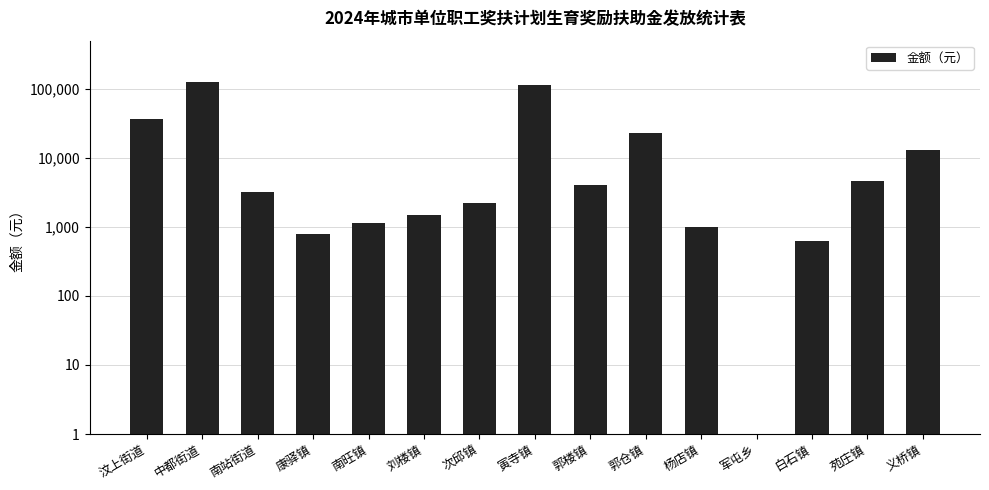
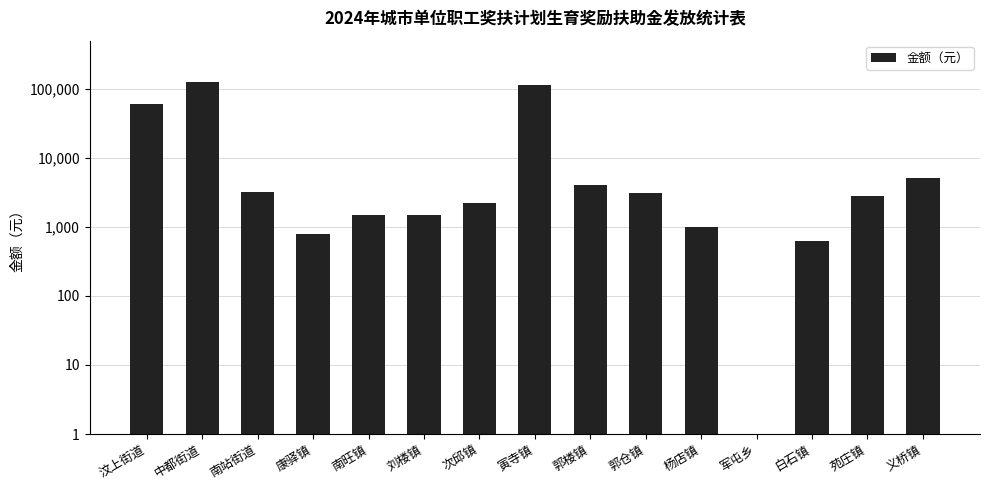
汶上街道: 40,000 -> 60,000
南旺镇: 1,100 -> 1,500
郭仓镇: 23,000 -> 3,000
苑庄镇: 5,000 -> 2,800
义桥镇: 13,000 -> 5,000
